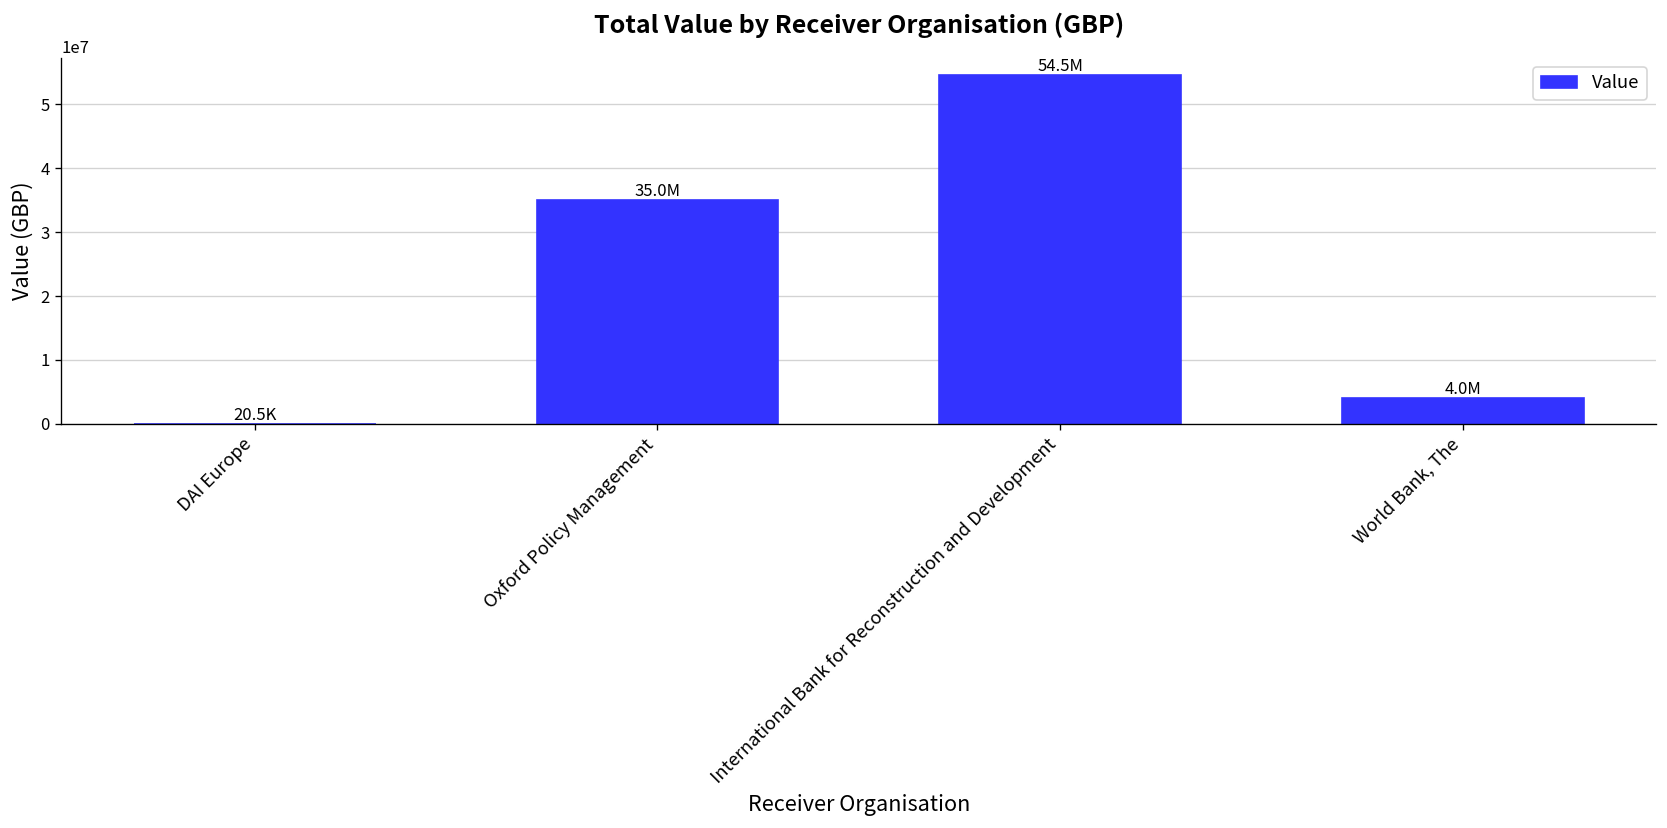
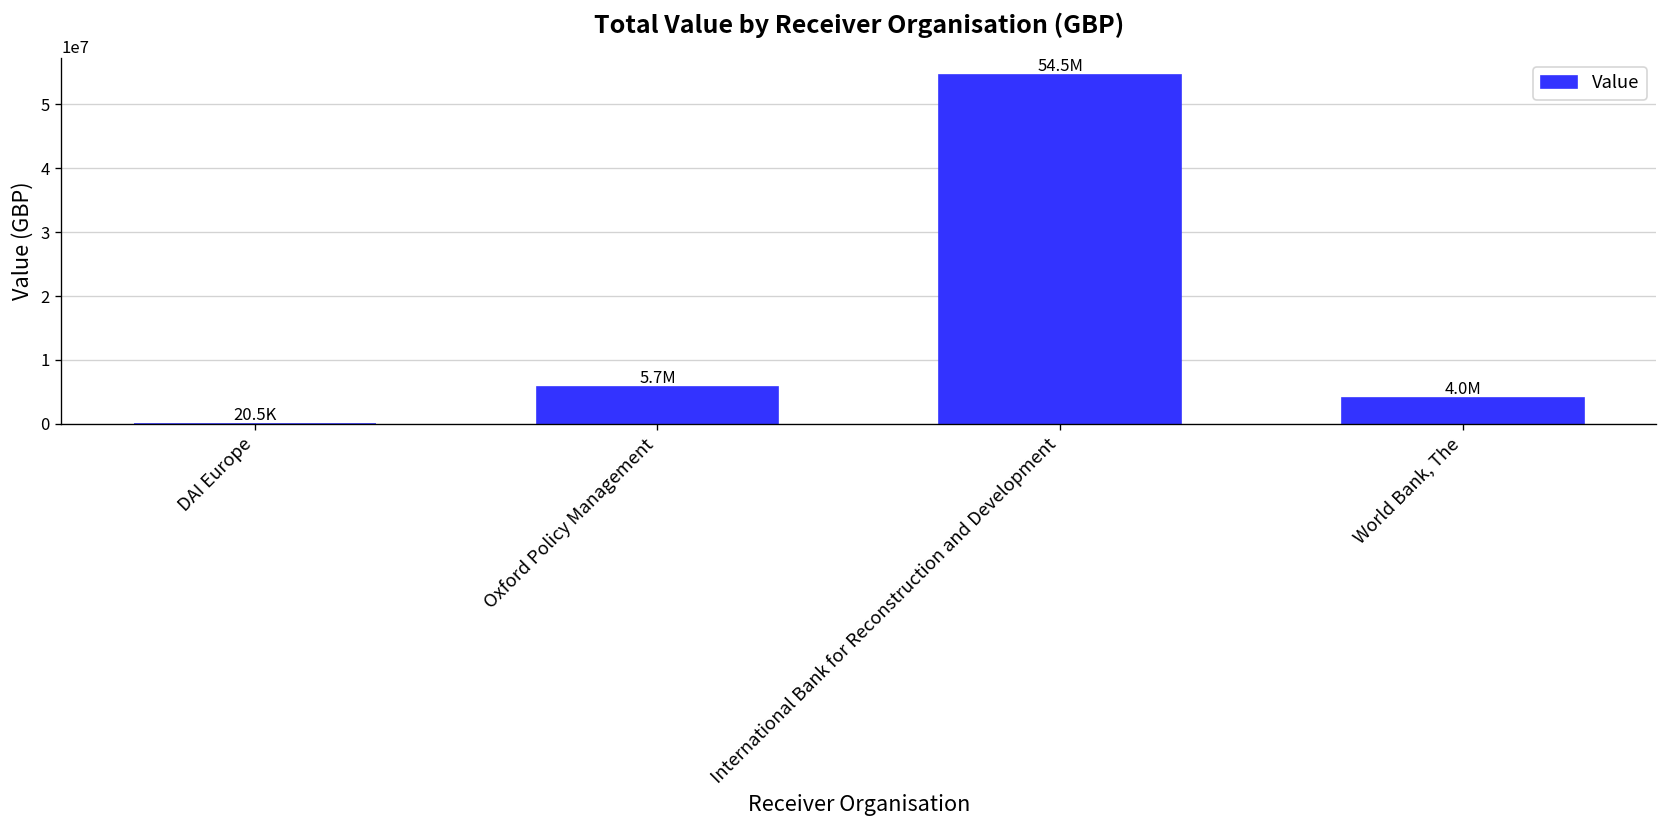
Oxford Policy Management: 35.0M -> 5.7M
